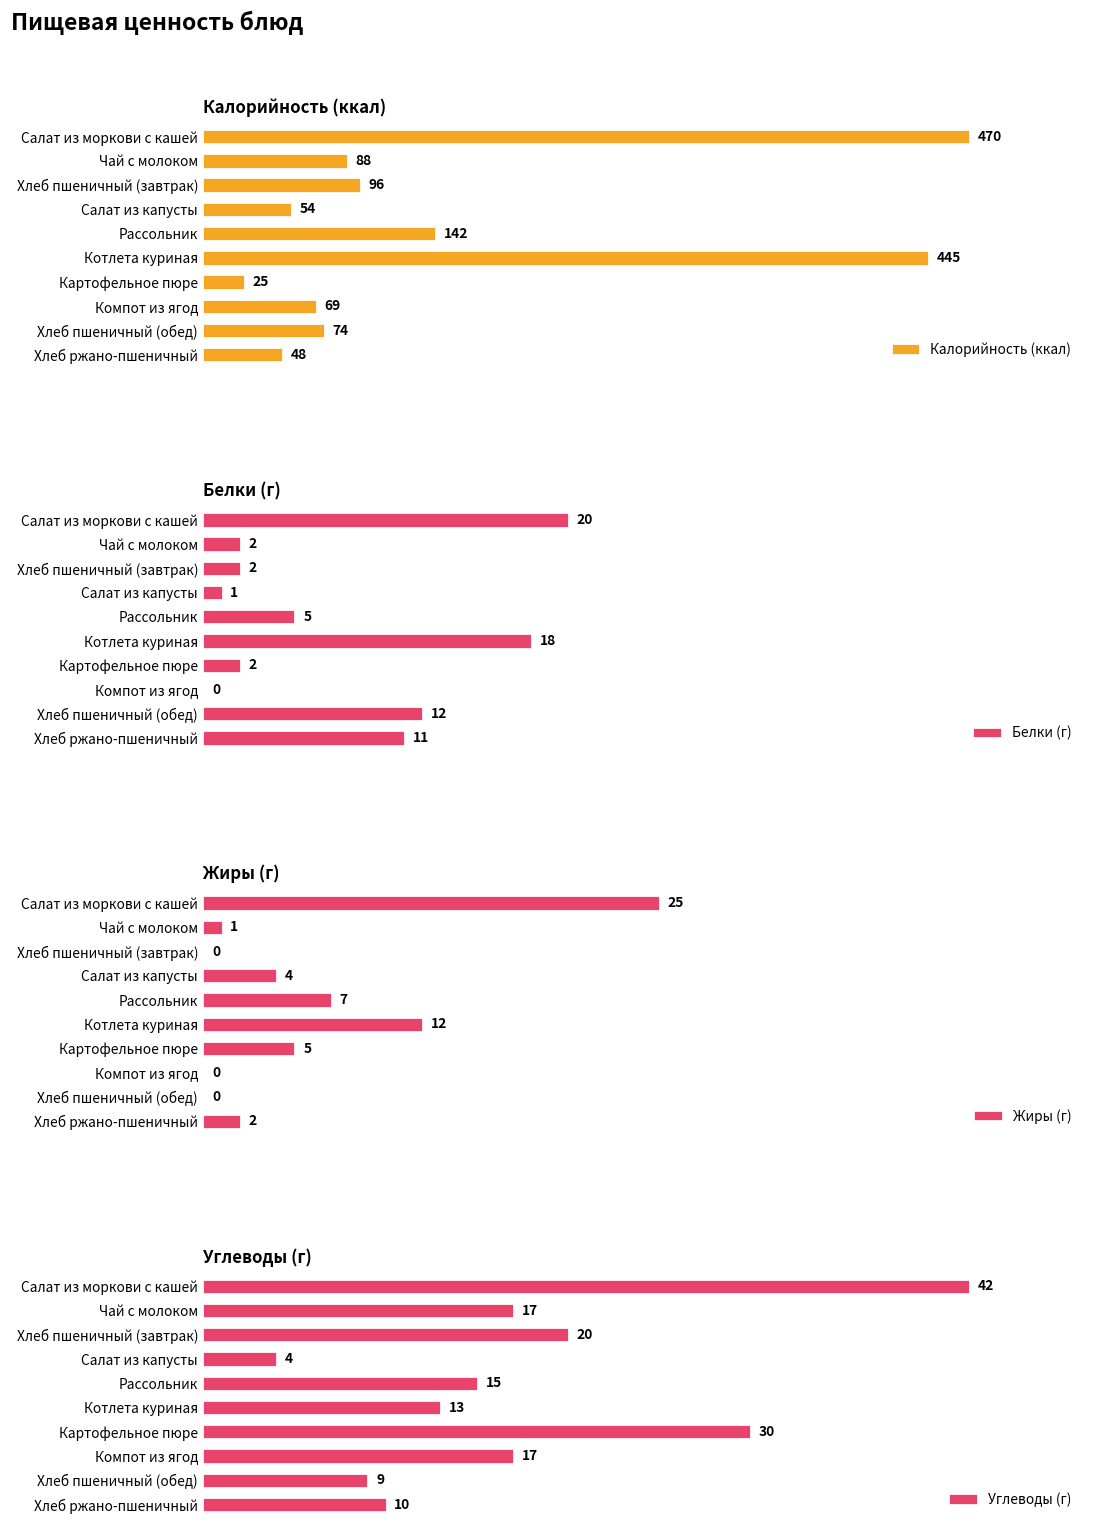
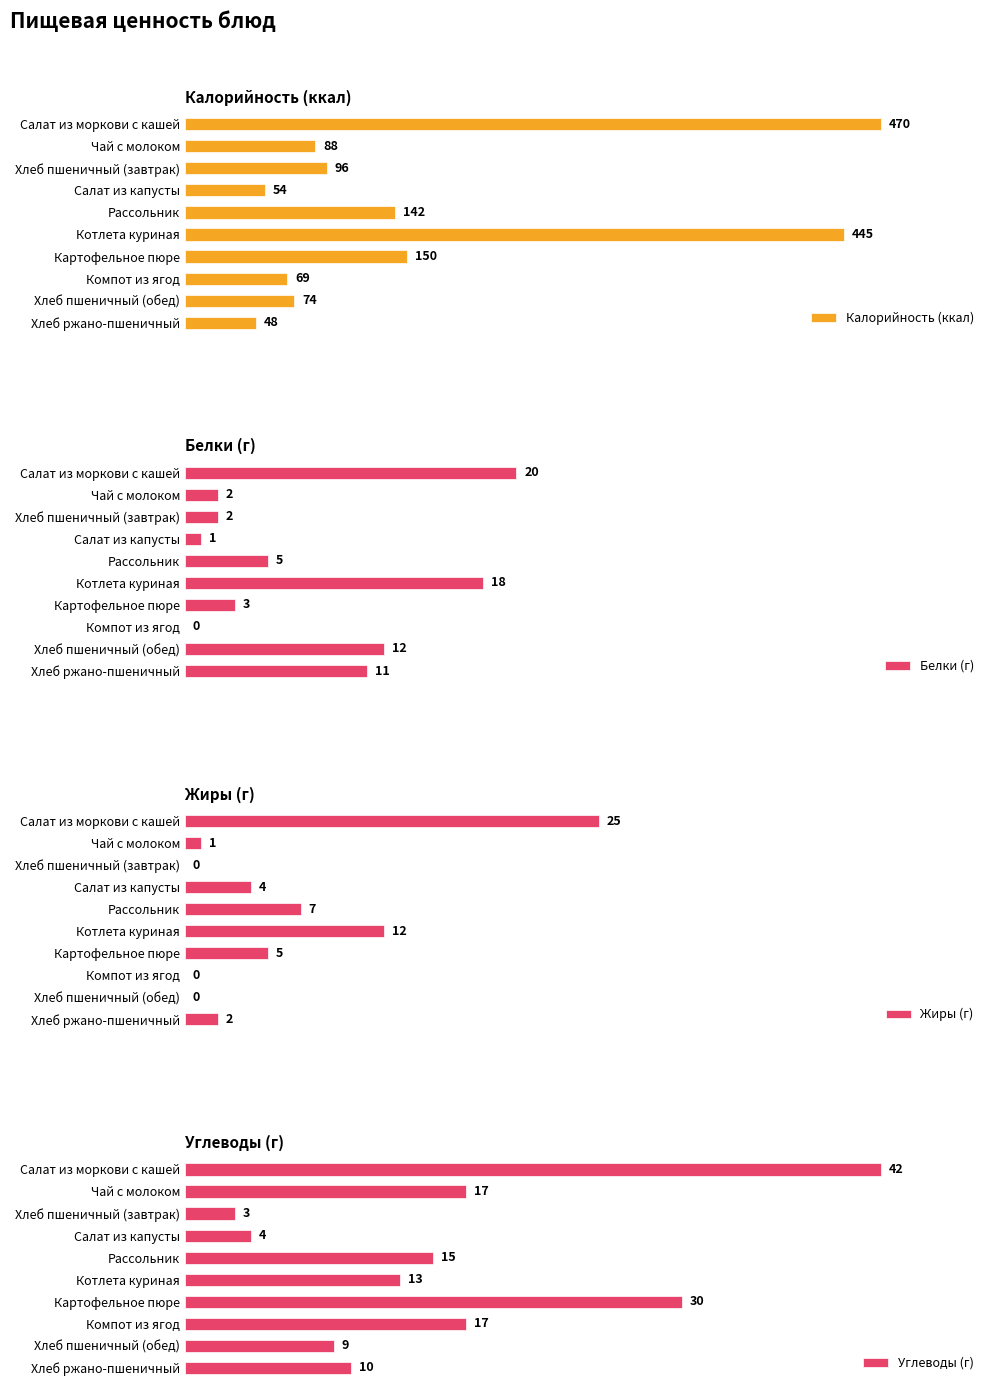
Калорийность (ккал), Картофельное пюре: 25 -> 150
Белки (г), Картофельное пюре: 2 -> 3
Углеводы (г), Хлеб пшеничный (завтрак): 20 -> 3
